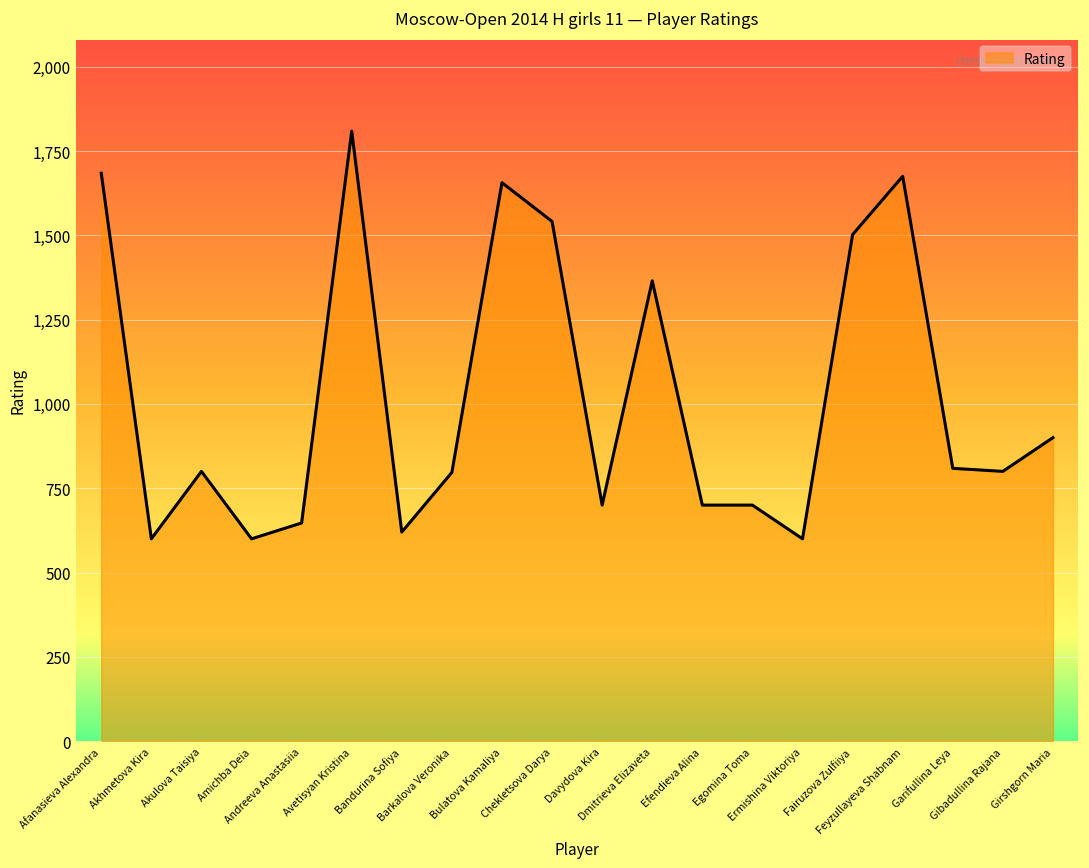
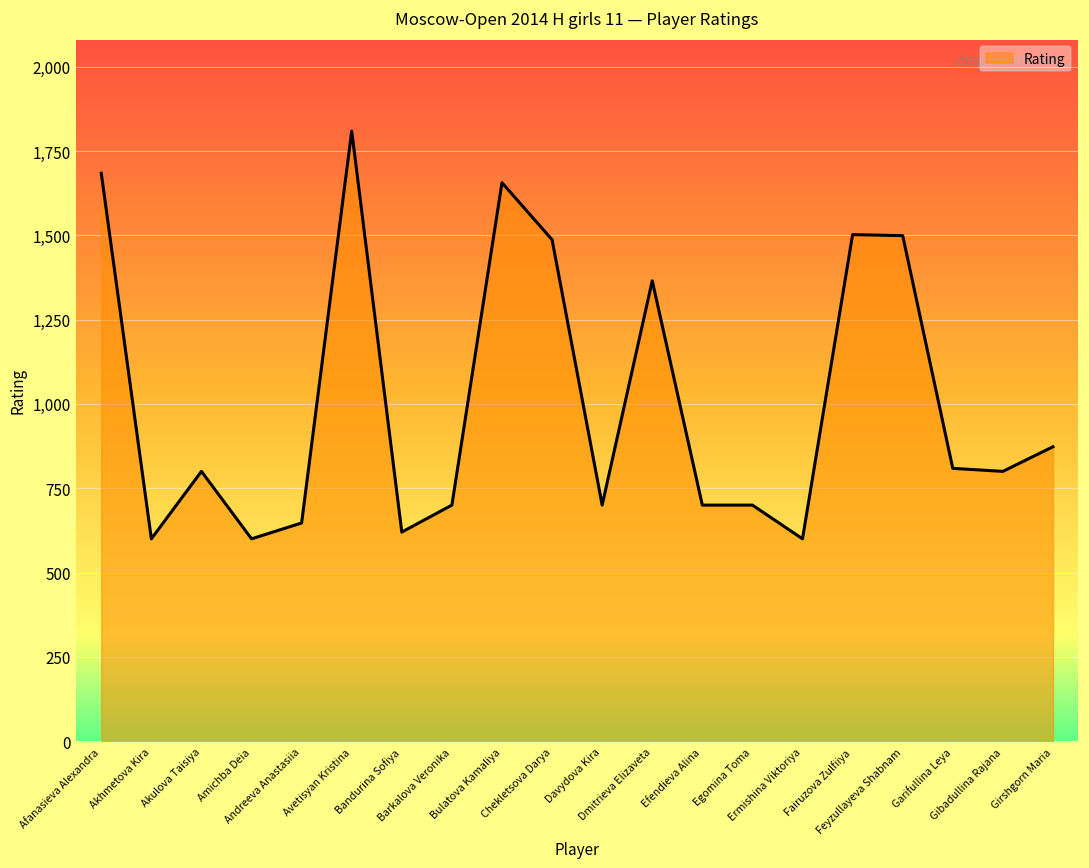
Barkalova Veronika: 800 -> 700
Chekletsova Darya: 1,540 -> 1,490
Feyzullayeva Shabnam: 1,680 -> 1,500
Girshgorn Maria: 900 -> 870
